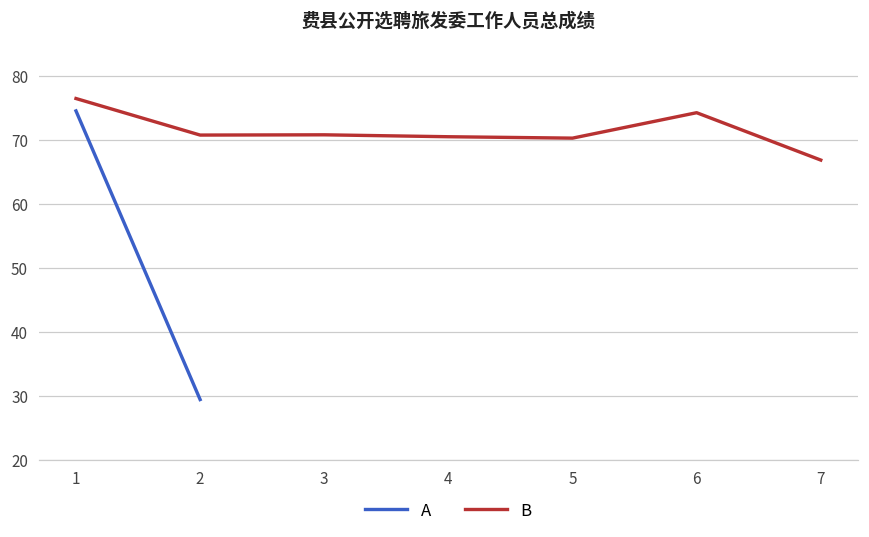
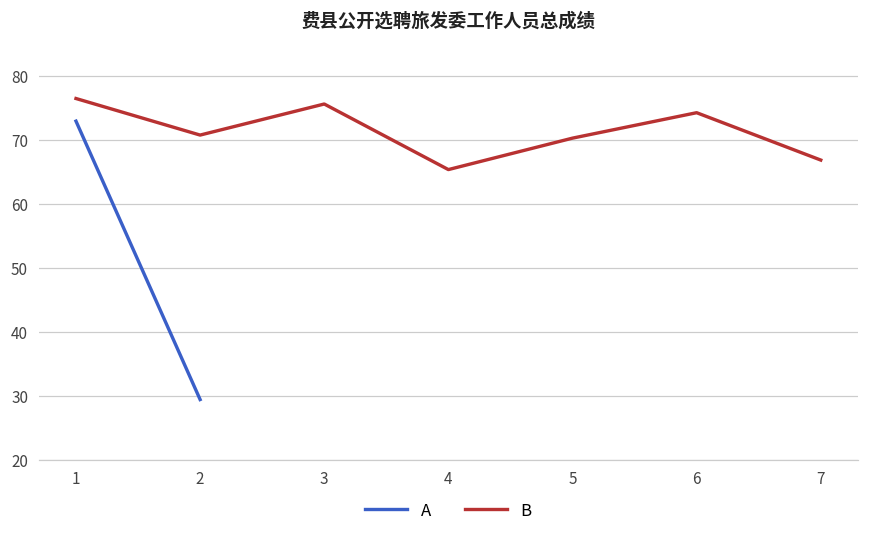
A, 1: 75 -> 73
B, 3: 71 -> 76
B, 4: 71 -> 65
